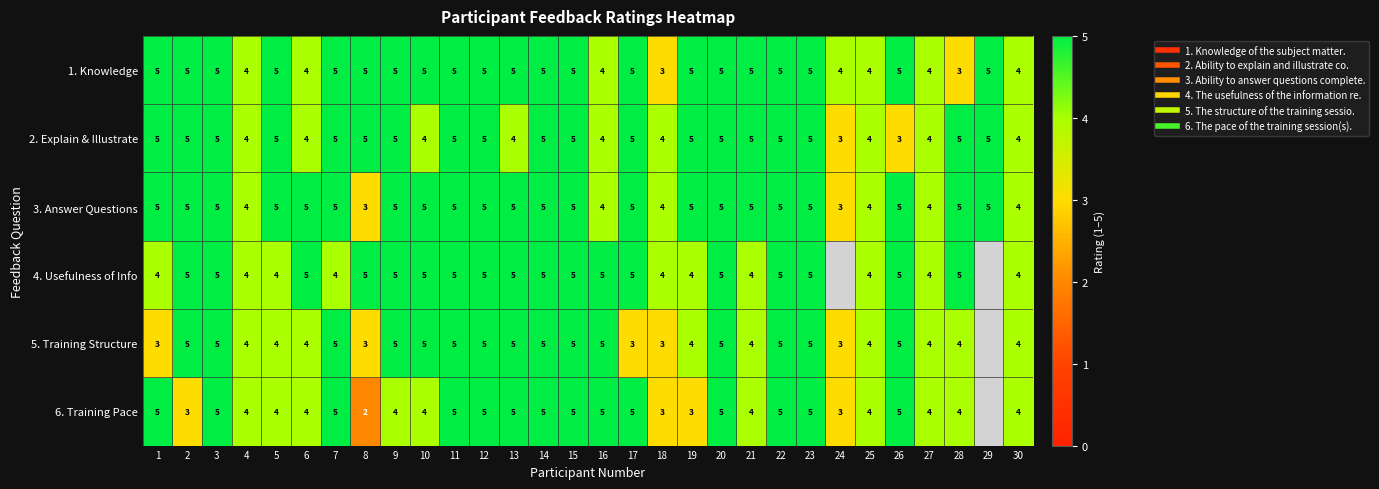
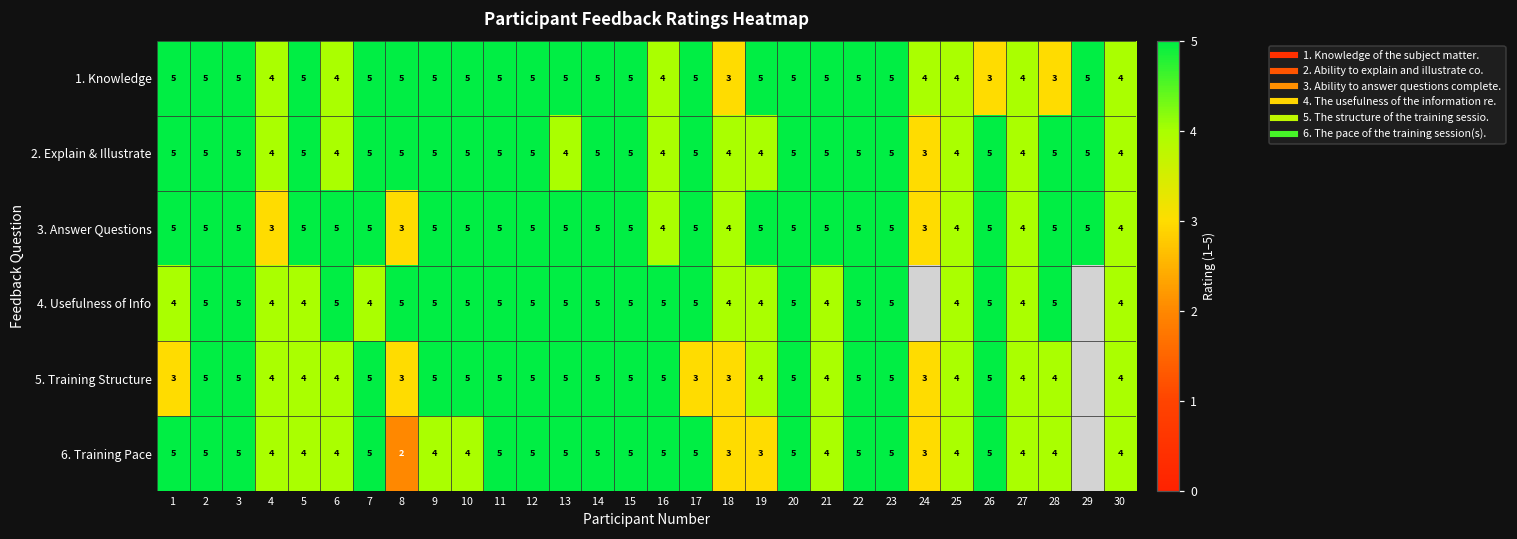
1. Knowledge, 26: 5 -> 3
2. Explain & Illustrate, 10: 4 -> 5
2. Explain & Illustrate, 19: 5 -> 4
2. Explain & Illustrate, 26: 3 -> 5
3. Answer Questions, 4: 4 -> 3
6. Training Pace, 2: 3 -> 5
